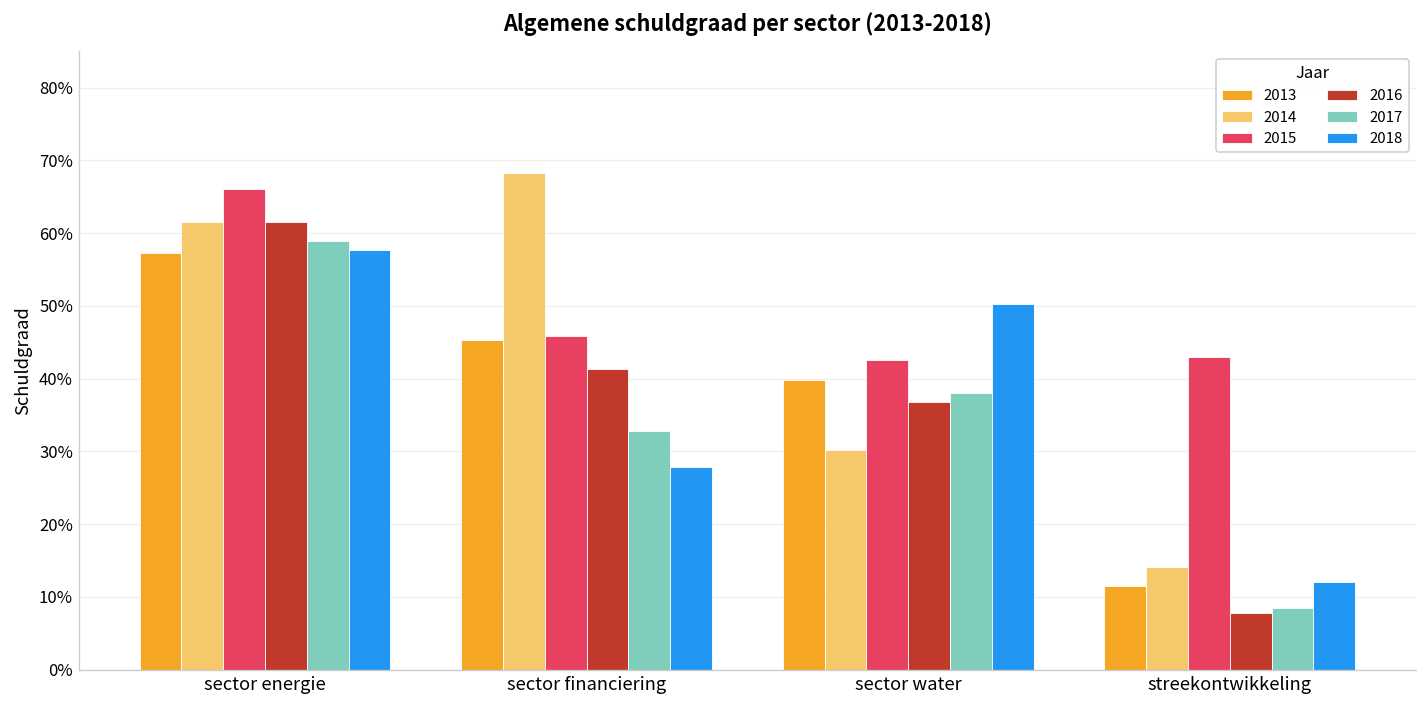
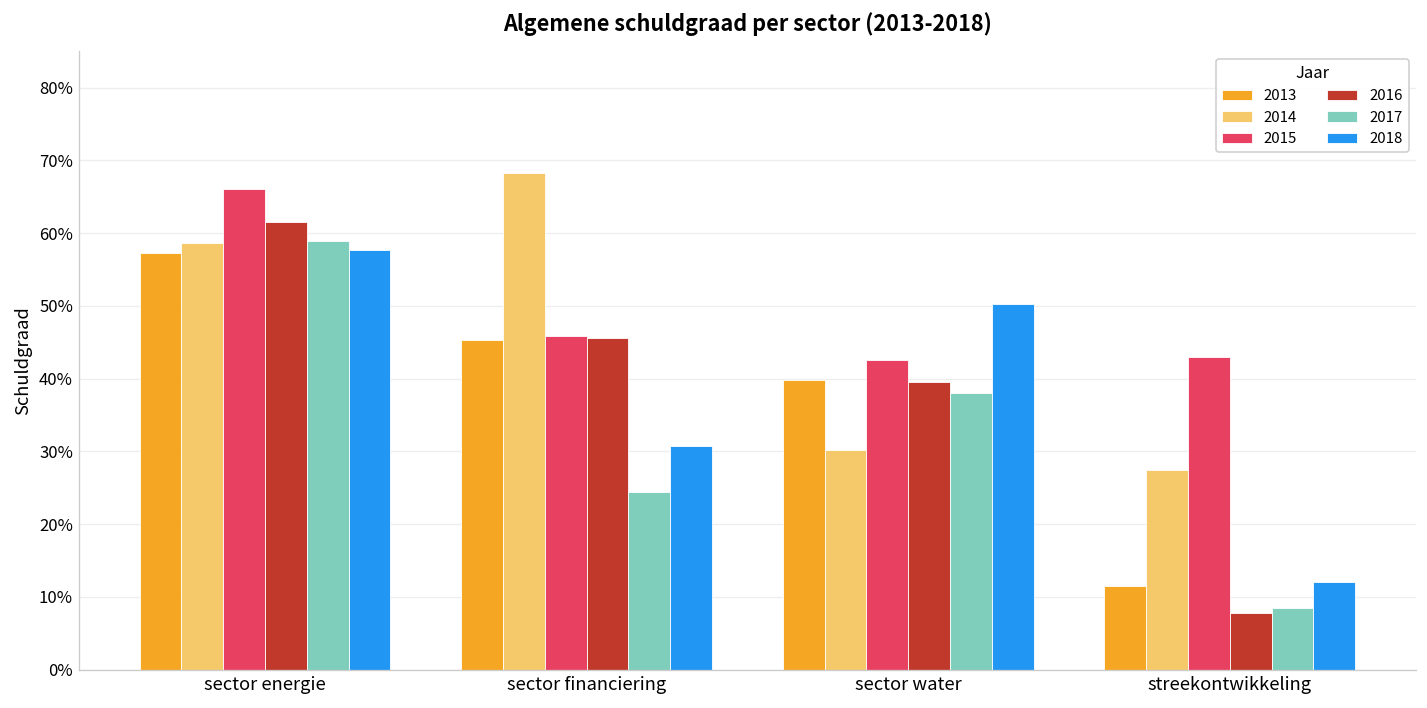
2014, sector energie: 62% -> 59%
2016, sector financiering: 41% -> 46%
2017, sector financiering: 33% -> 24%
2018, sector financiering: 28% -> 31%
2016, sector water: 37% -> 40%
2014, streekontwikkeling: 14% -> 27%
